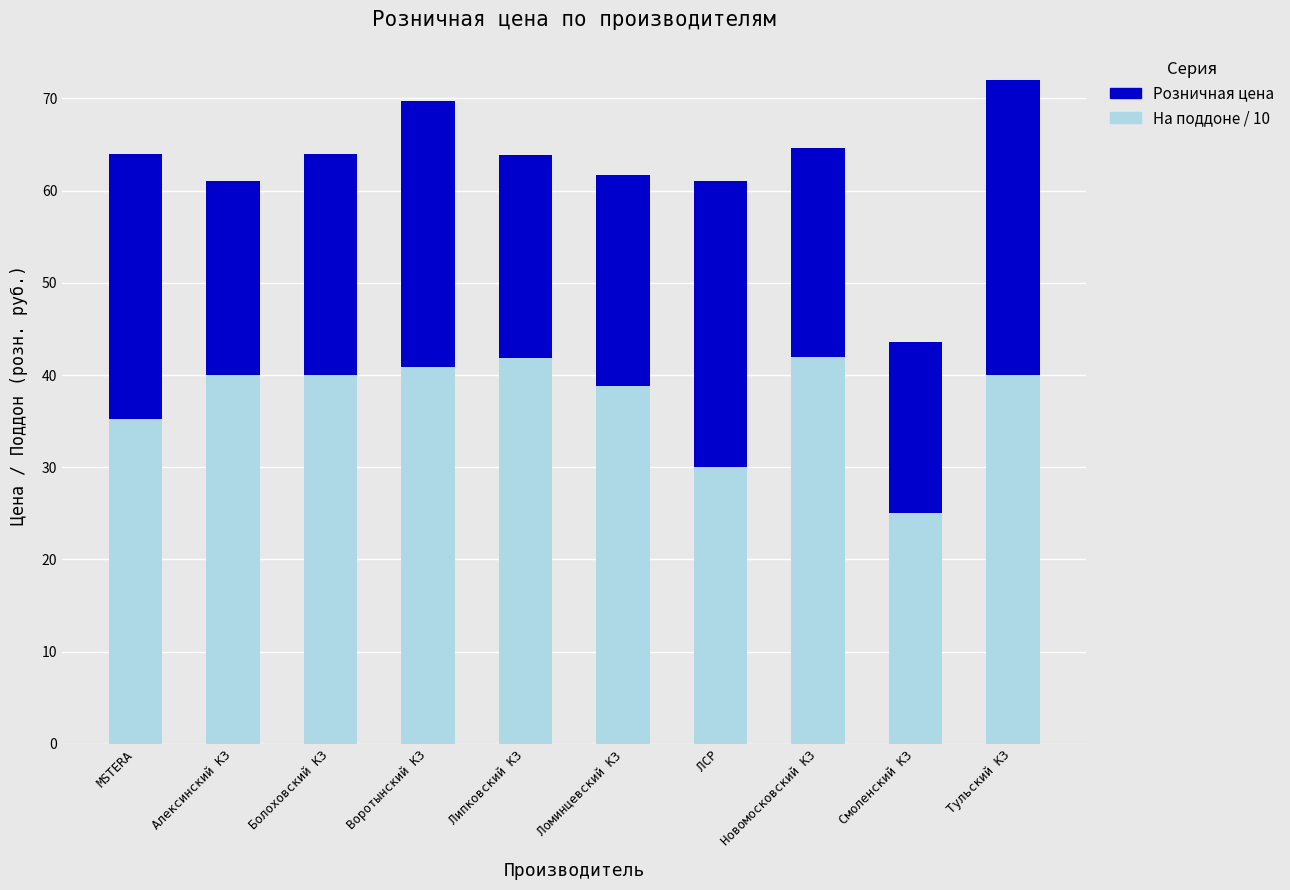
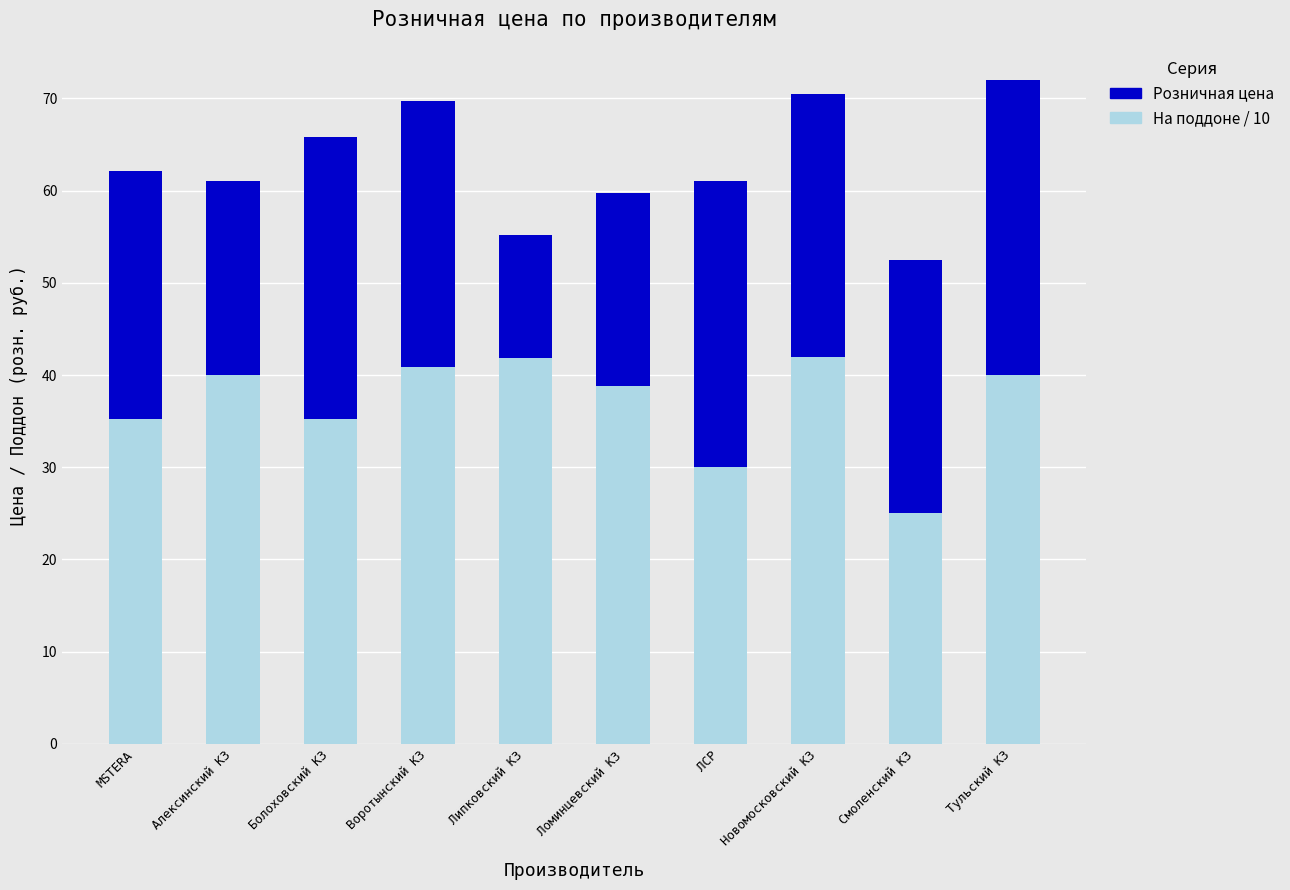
Розничная цена, MSTERA: 29 -> 27
На поддоне / 10, Болоховский КЗ: 40 -> 35
Розничная цена, Болоховский КЗ: 24 -> 31
Розничная цена, Липковский КЗ: 22 -> 13
Розничная цена, Ломинцевский КЗ: 23 -> 21
Розничная цена, Новомосковский КЗ: 23 -> 29
Розничная цена, Смоленский КЗ: 19 -> 28
